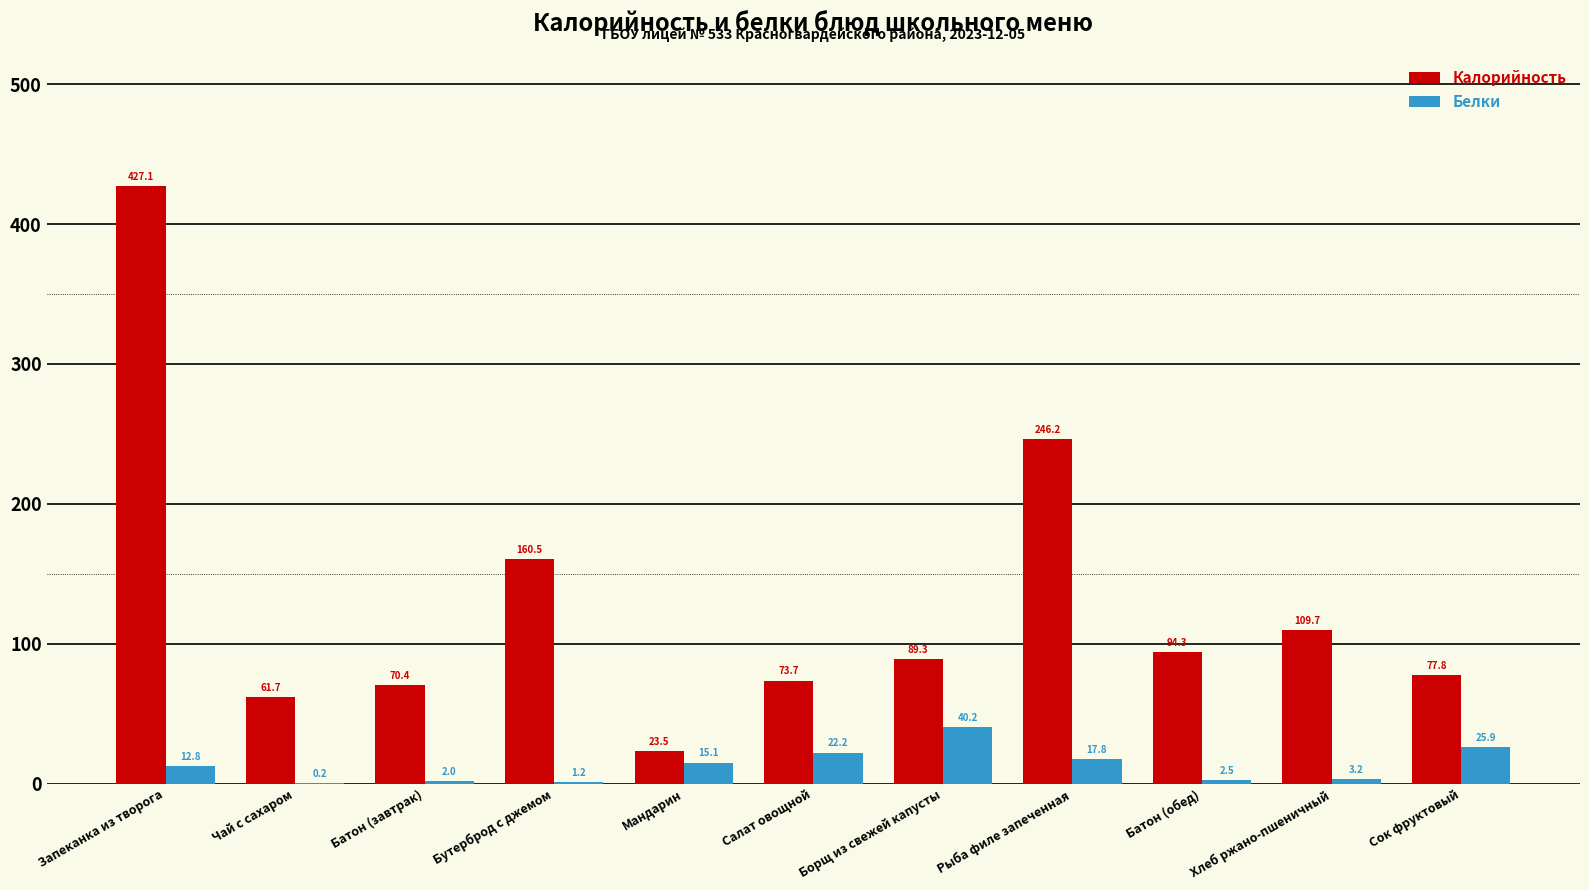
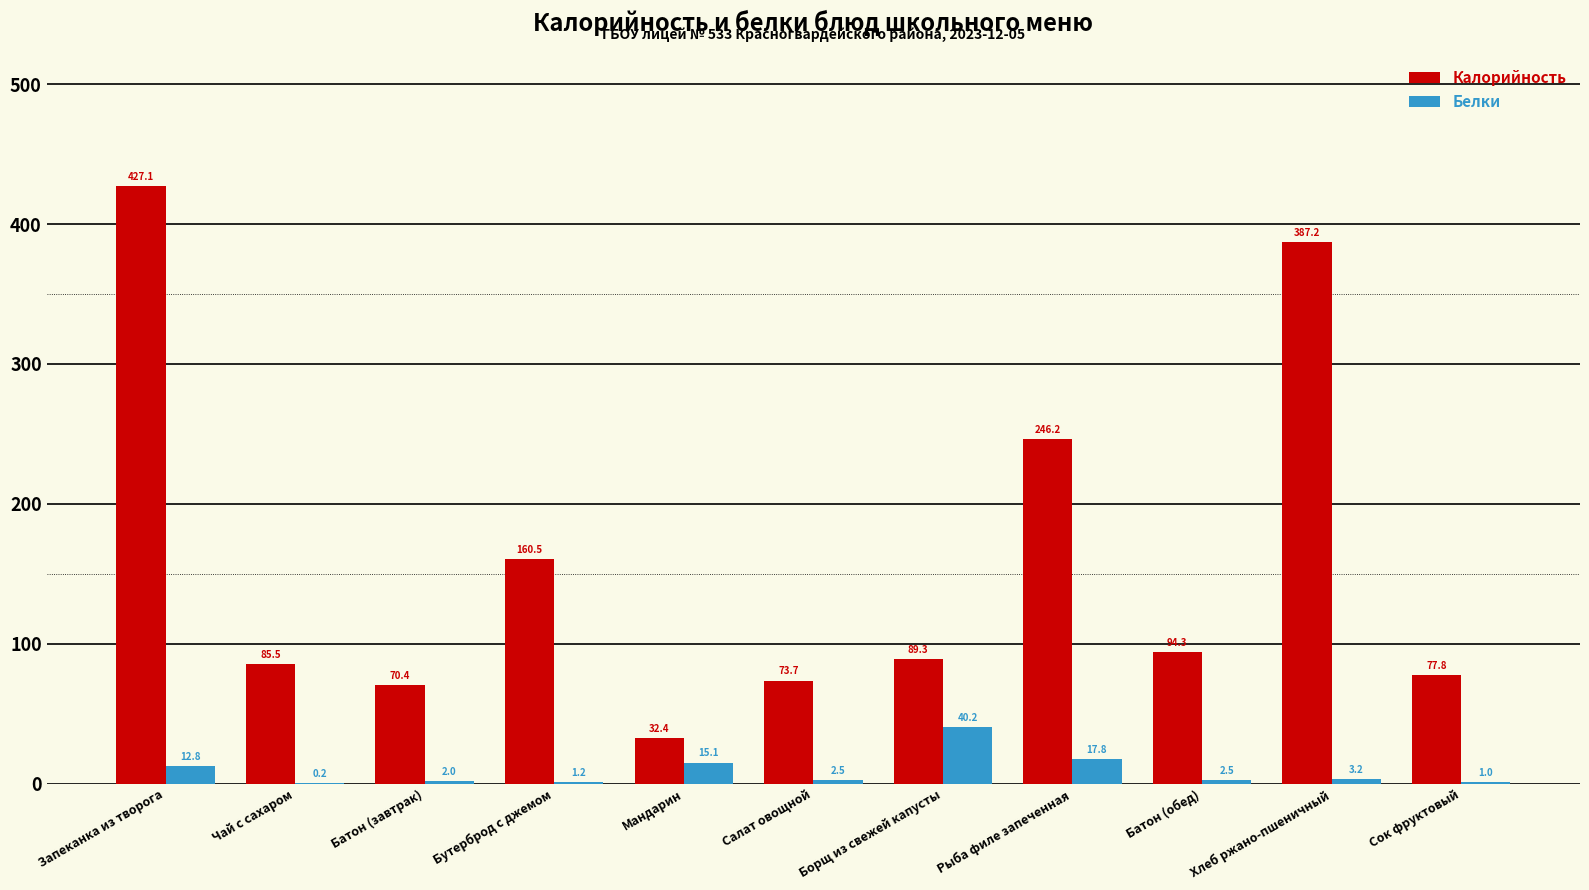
Калорийность, Чай с сахаром: 61.7 -> 85.5
Калорийность, Мандарин: 23.5 -> 32.4
Белки, Салат овощной: 22.2 -> 2.5
Калорийность, Хлеб ржано-пшеничный: 109.7 -> 387.2
Белки, Сок фруктовый: 25.9 -> 1.0
